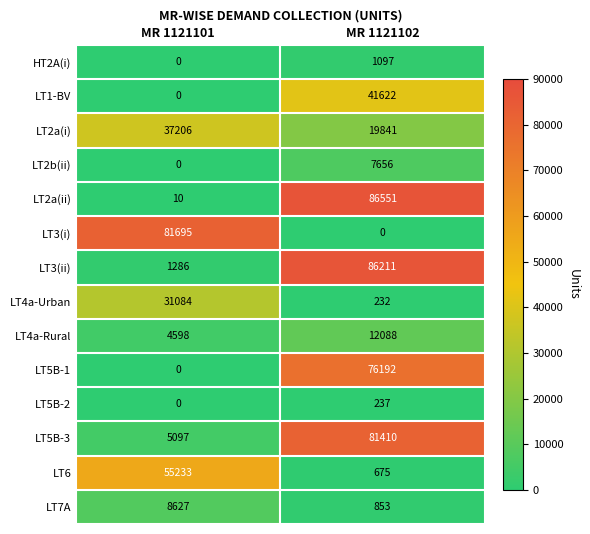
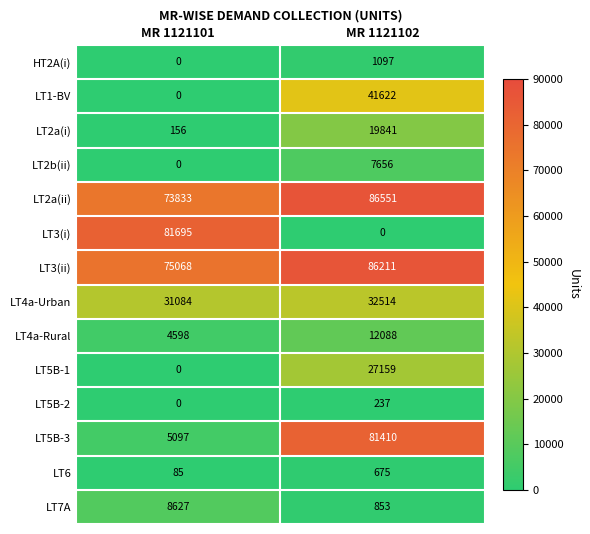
LT2a(i), MR 1121101: 37206 -> 156
LT2a(ii), MR 1121101: 10 -> 73833
LT3(ii), MR 1121101: 1286 -> 75068
LT4a-Urban, MR 1121102: 232 -> 32514
LT5B-1, MR 1121102: 76192 -> 27159
LT6, MR 1121101: 55233 -> 85
